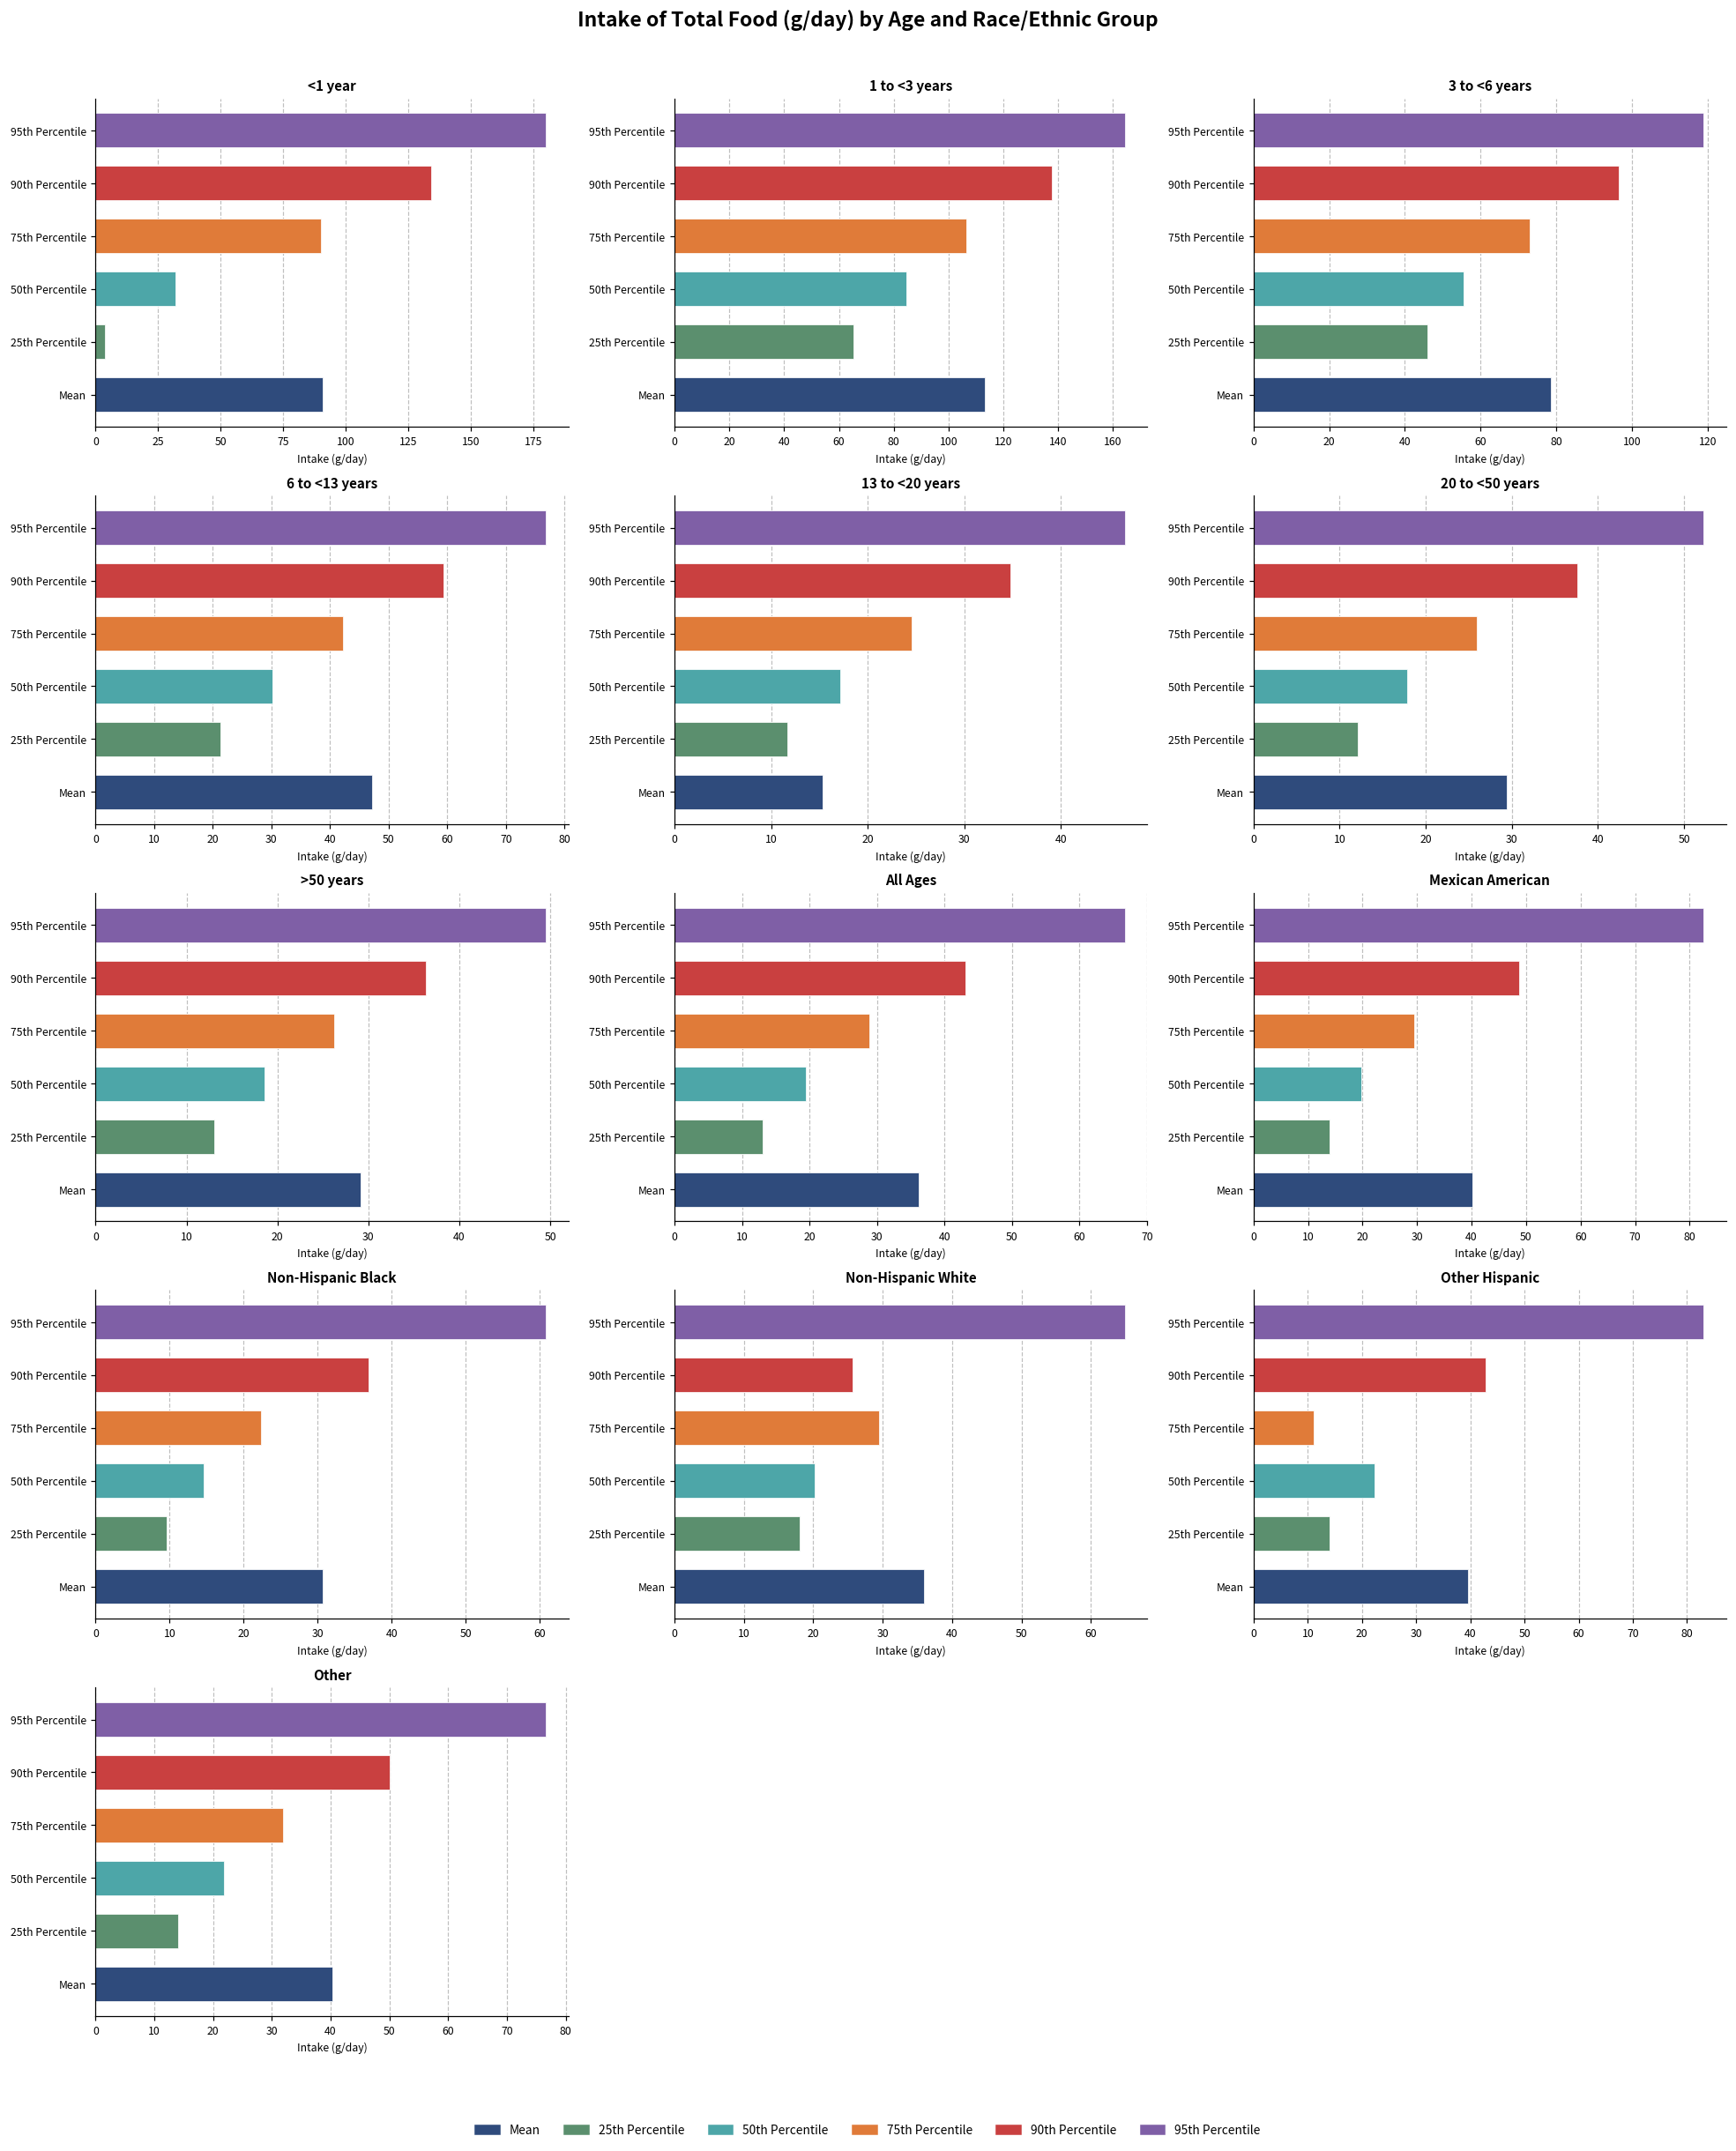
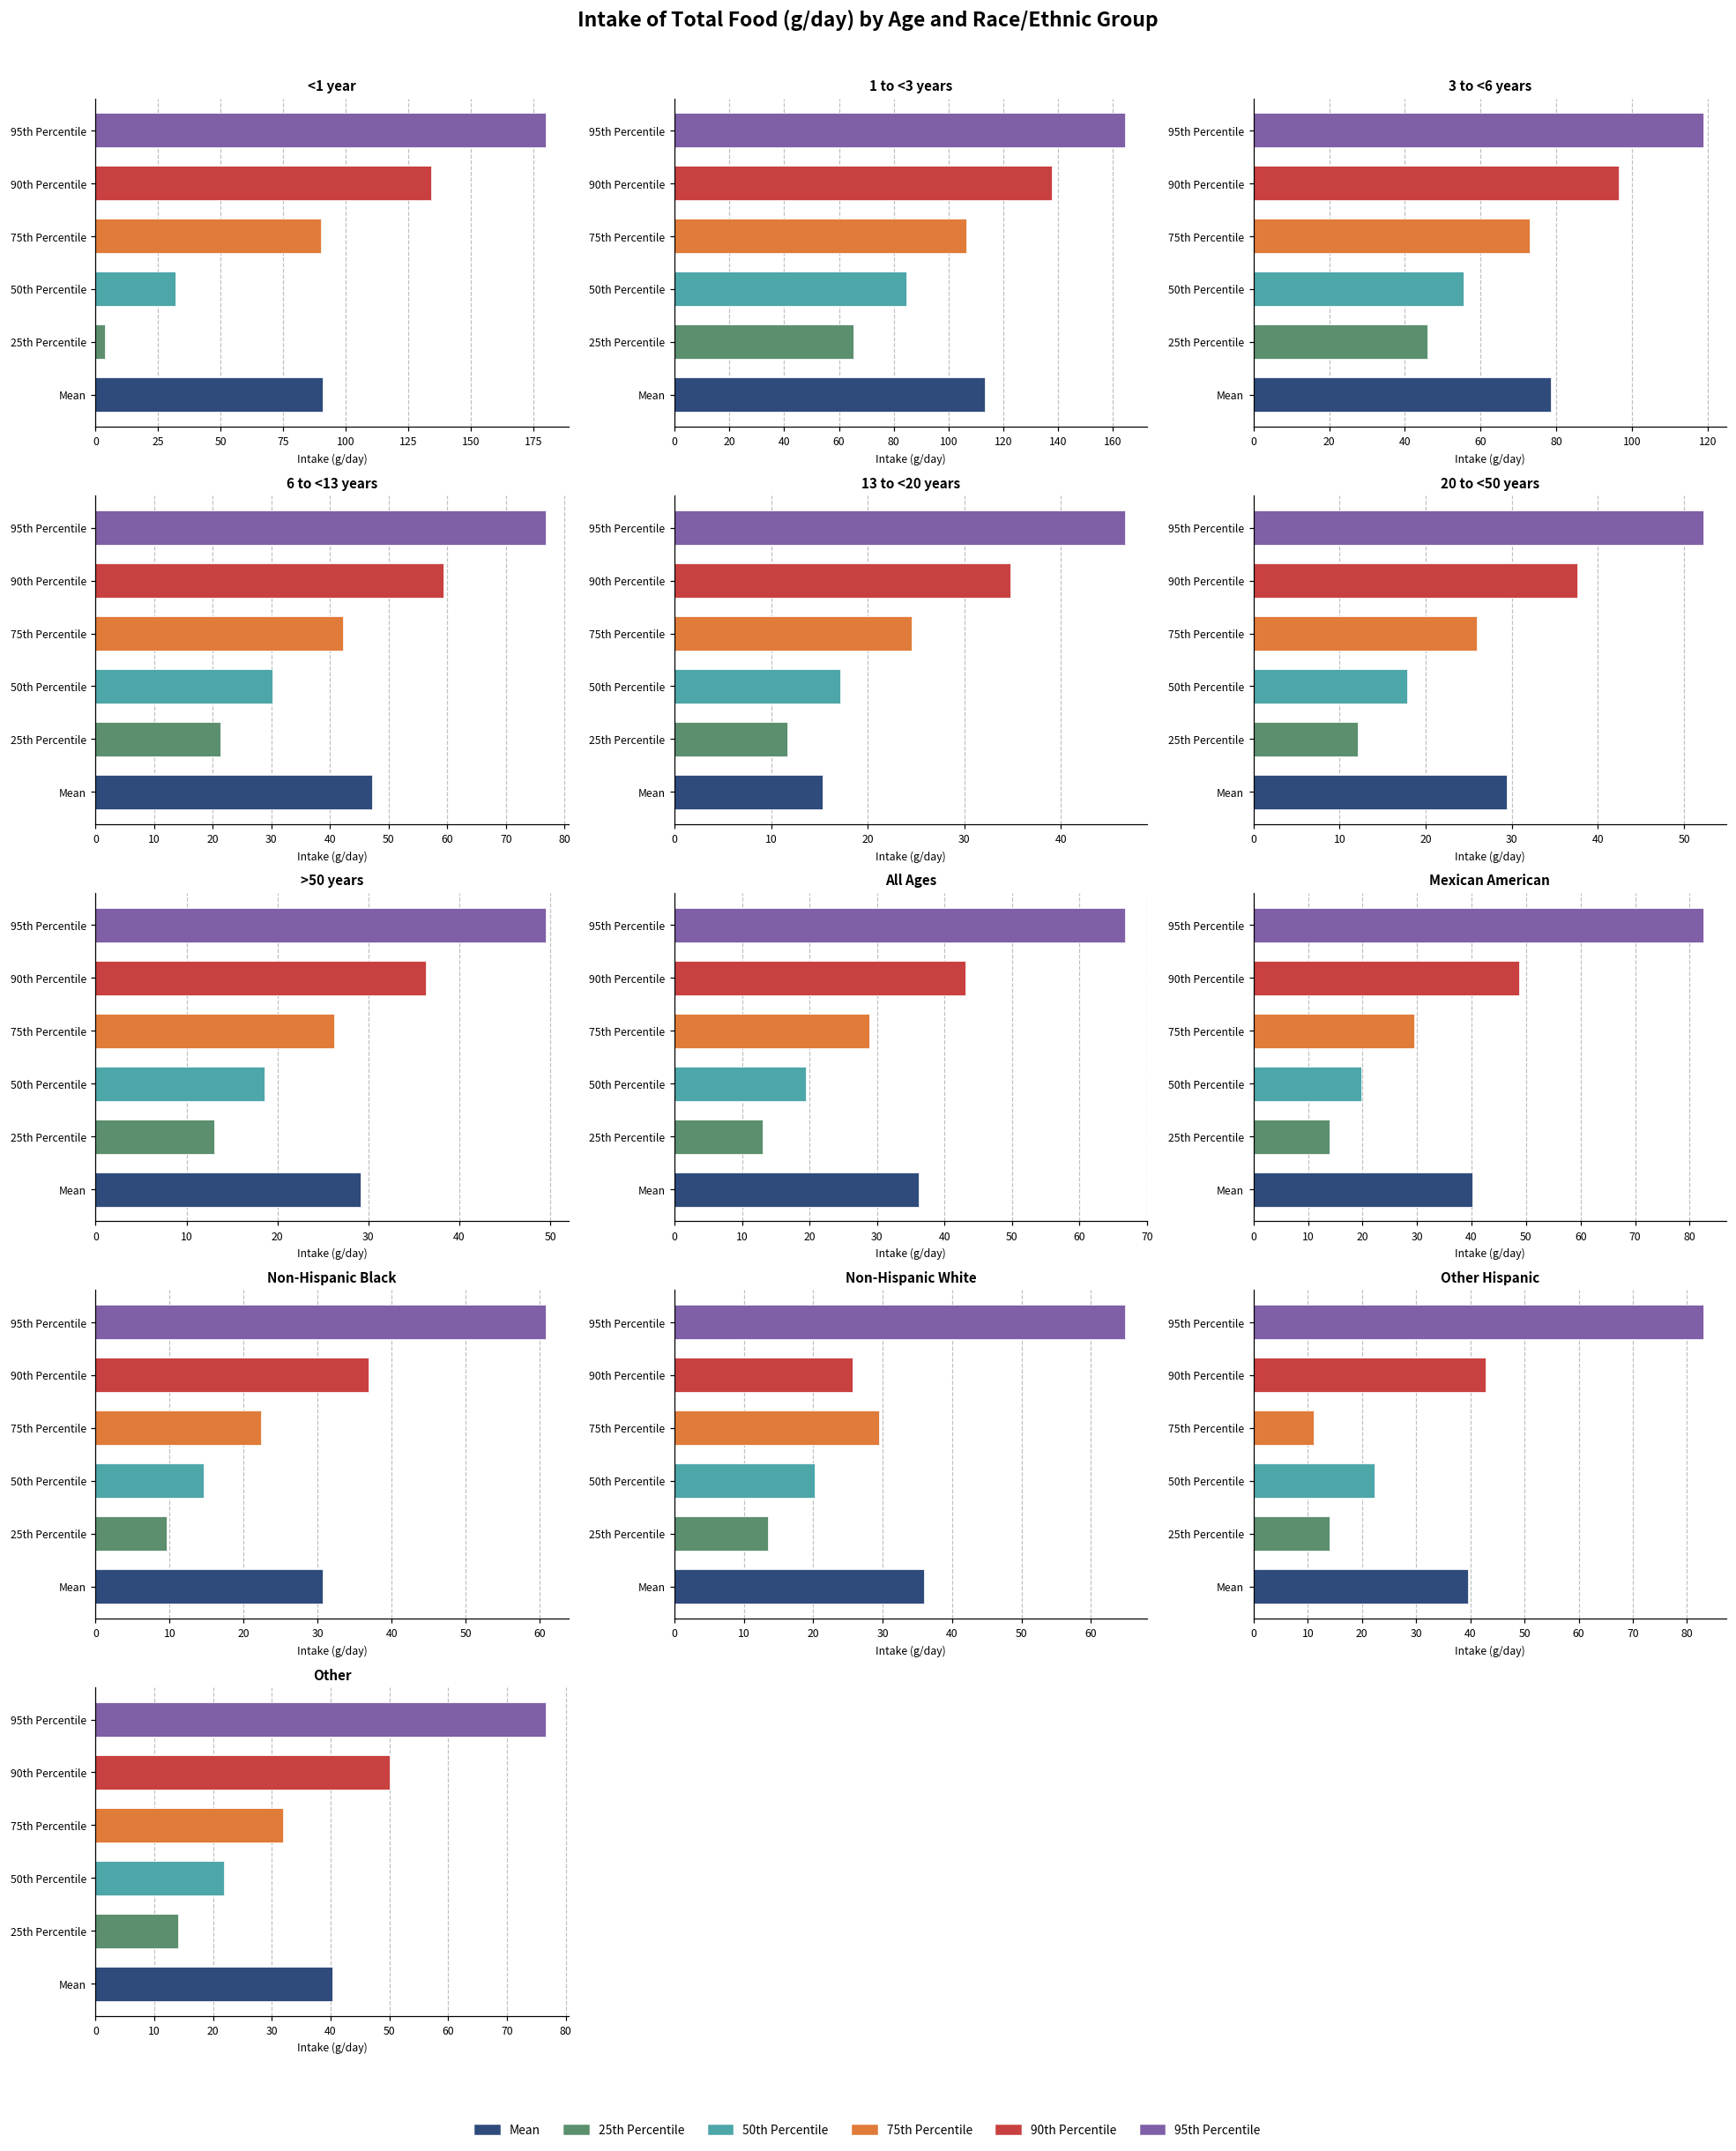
Non-Hispanic White, 25th Percentile, 25th Percentile: 18 -> 14
